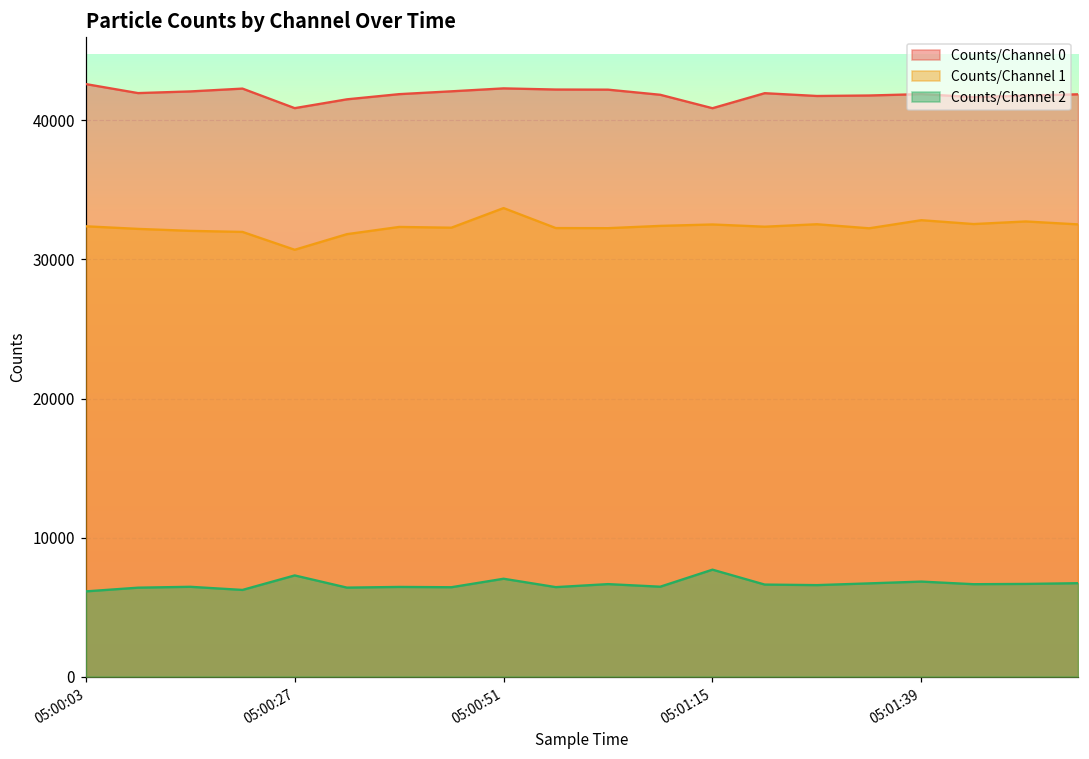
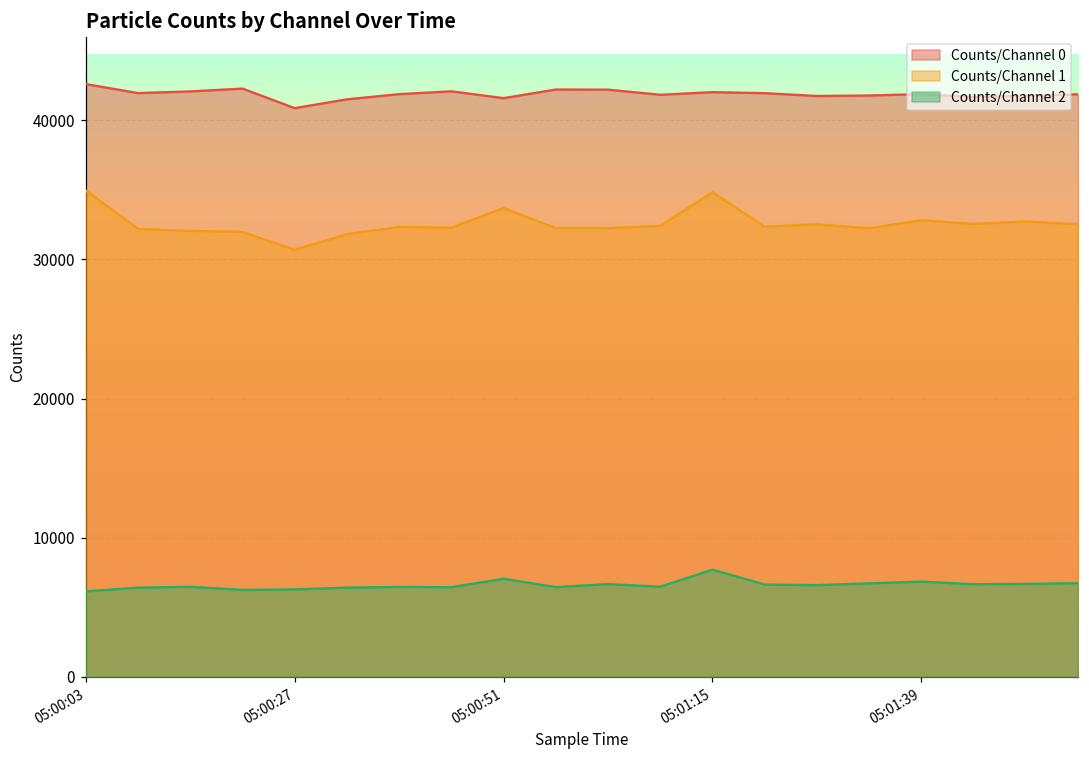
Counts/Channel 1, 05:00:03: 32400 -> 35000
Counts/Channel 2, 05:00:27: 7300 -> 6300
Counts/Channel 0, 05:00:51: 42300 -> 41600
Counts/Channel 0, 05:01:15: 40900 -> 42000
Counts/Channel 1, 05:01:15: 32500 -> 34800
